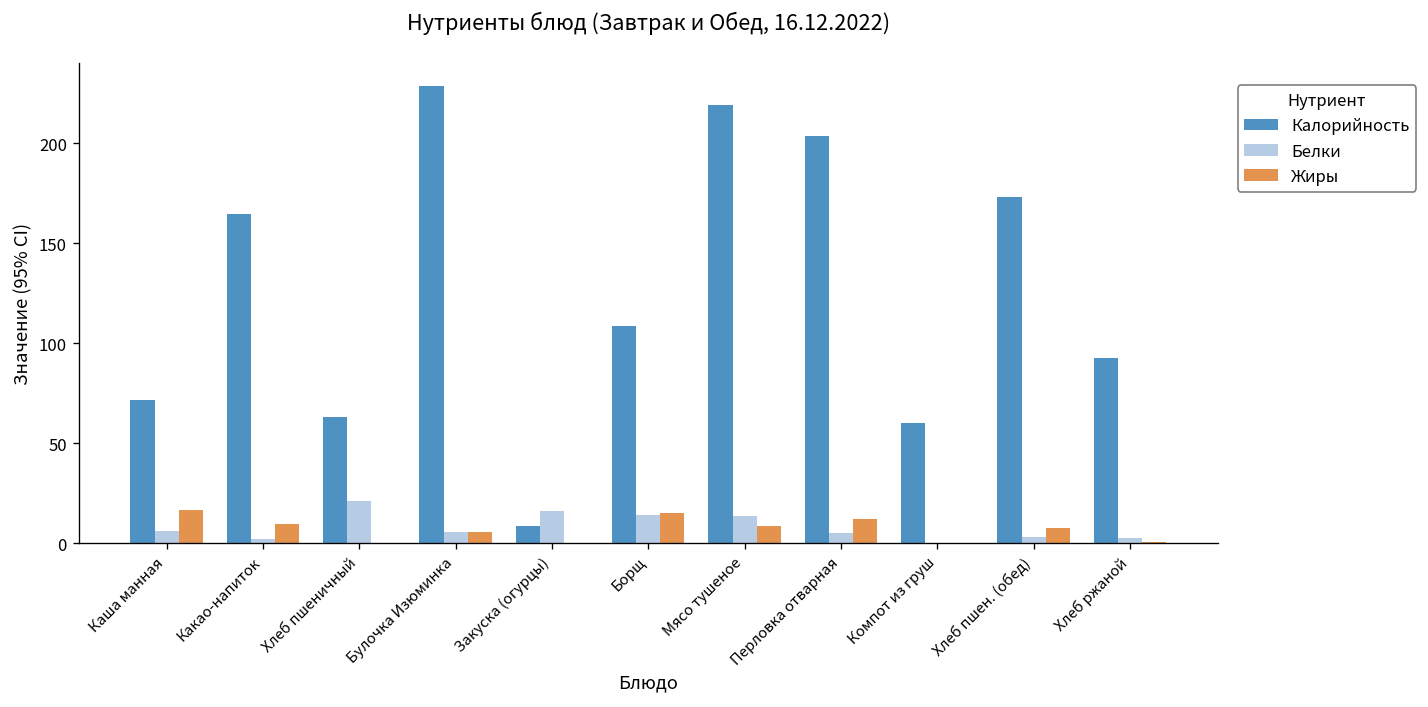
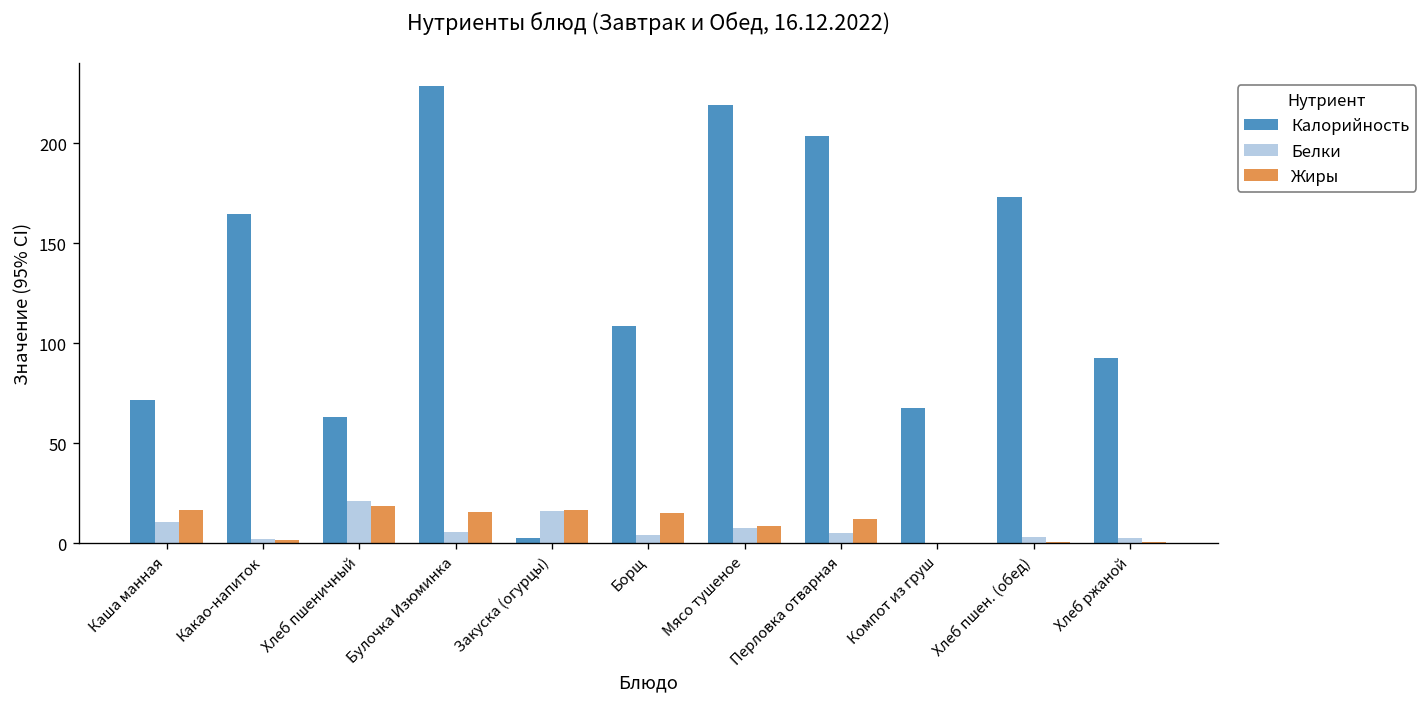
Белки, Каша манная: 6 -> 11
Жиры, Какао-напиток: 9 -> 2
Жиры, Хлеб пшеничный: 0 -> 19
Жиры, Булочка Изюминка: 5 -> 16
Калорийность, Закуска (огурцы): 8 -> 3
Жиры, Закуска (огурцы): 0 -> 17
Белки, Борщ: 14 -> 4
Белки, Мясо тушеное: 14 -> 8
Калорийность, Компот из груш: 60 -> 68
Жиры, Хлеб пшен. (обед): 8 -> 0
